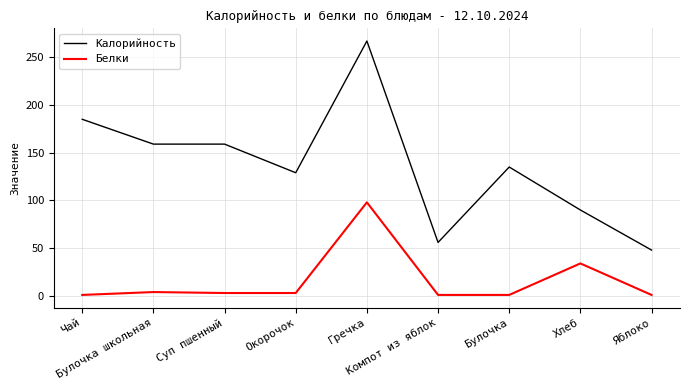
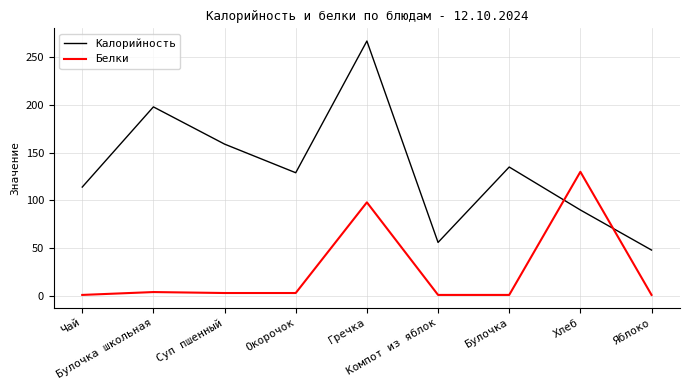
Калорийность, Чай: 190 -> 110
Калорийность, Булочка школьная: 160 -> 200
Белки, Хлеб: 30 -> 130
